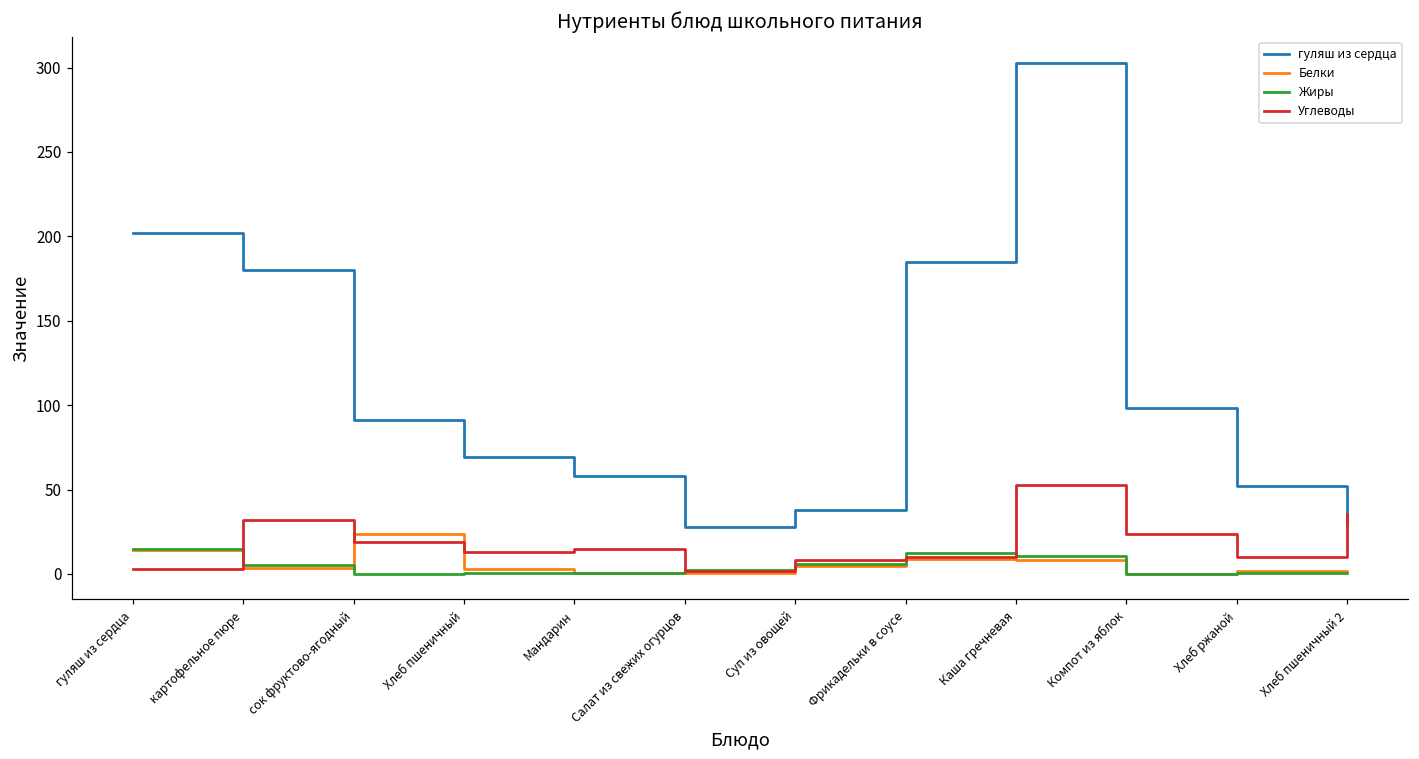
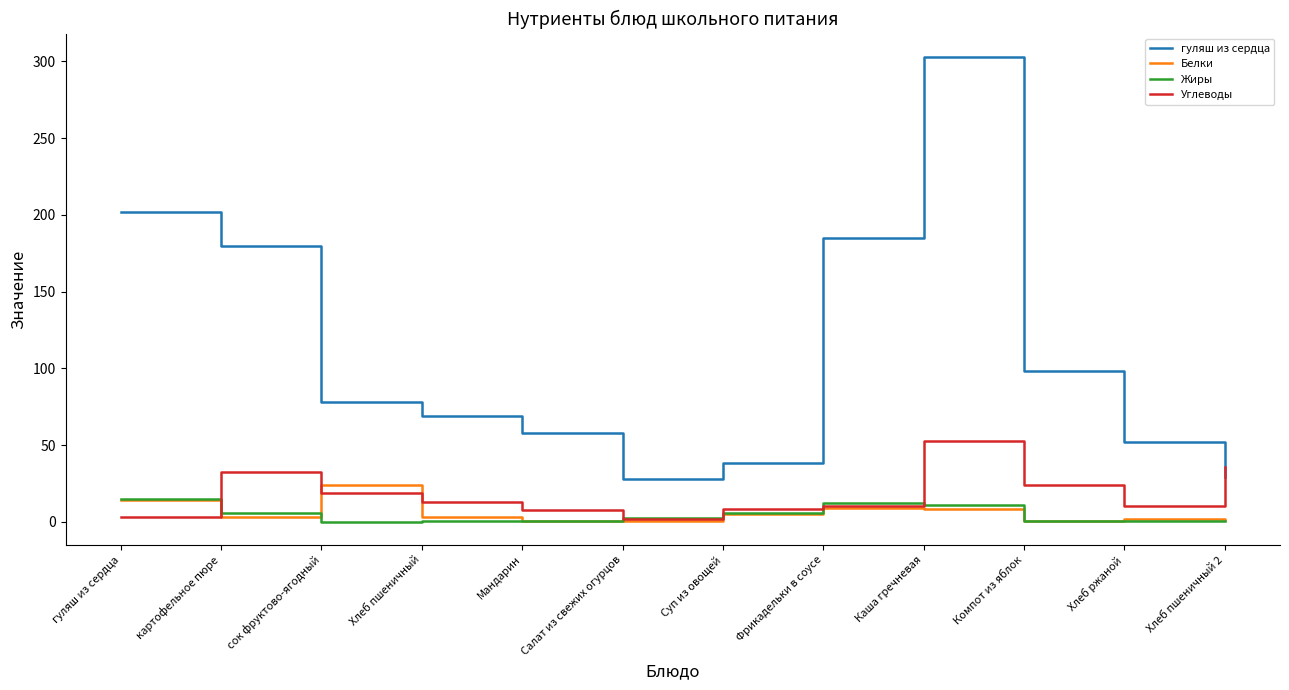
гуляш из сердца, сок фруктово-ягодный: 91 -> 78
Углеводы, Мандарин: 15 -> 7
